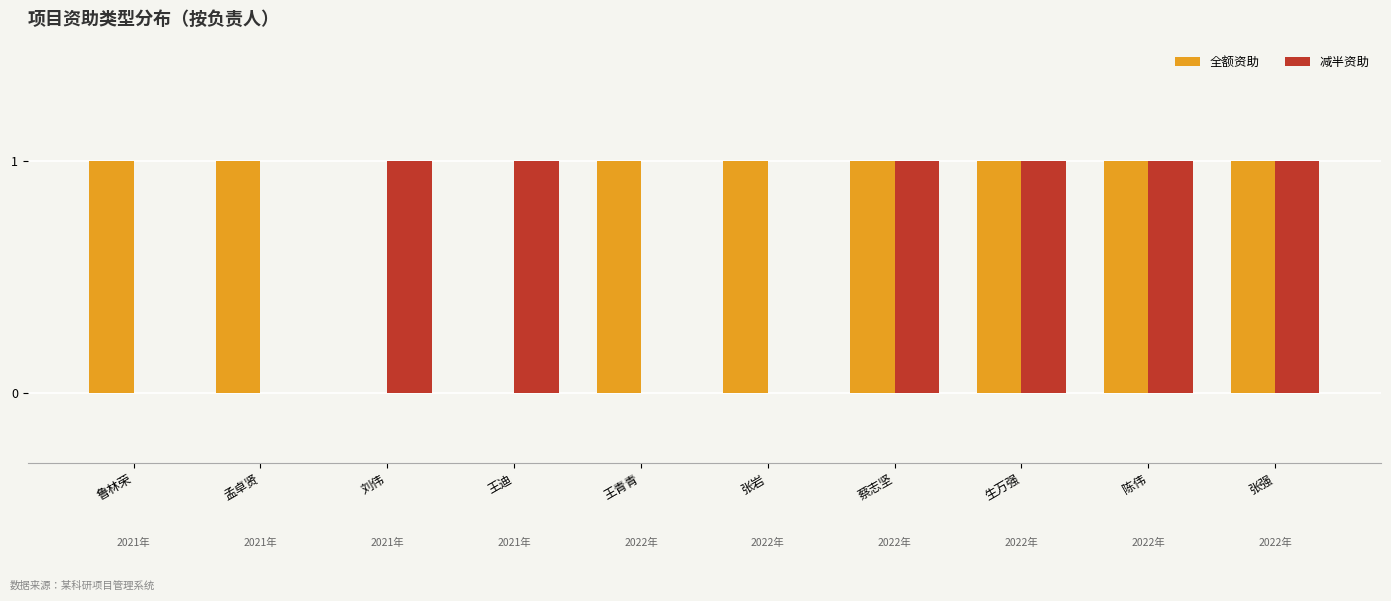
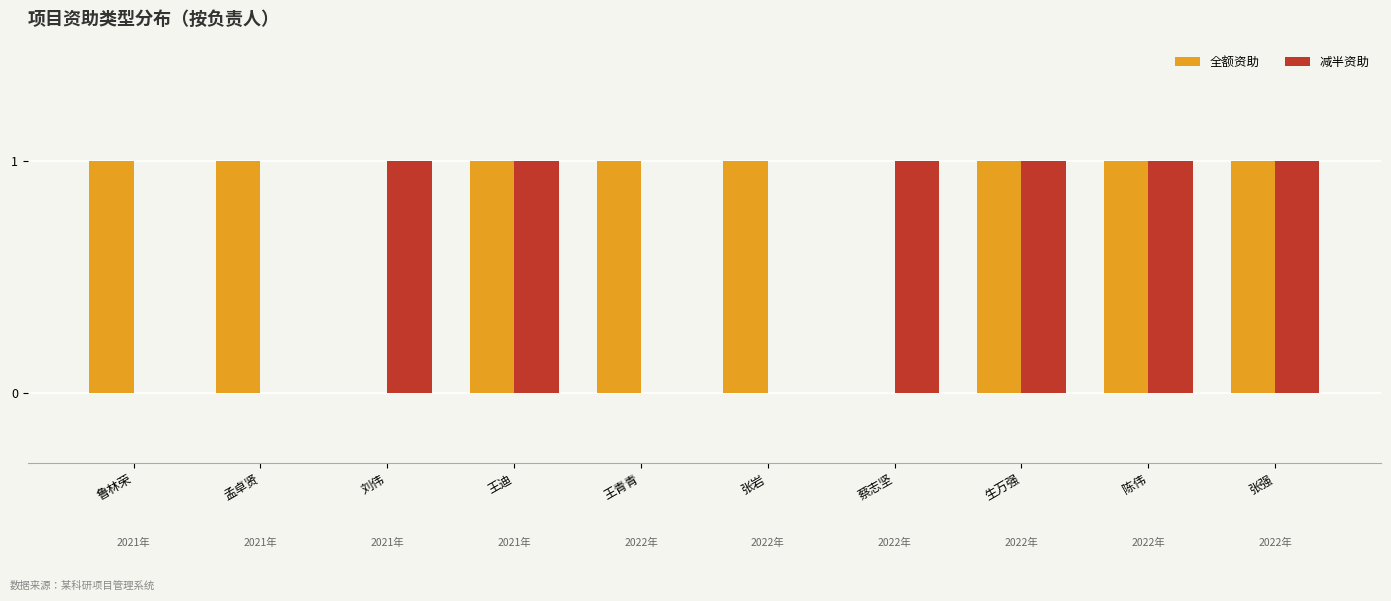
全额资助, 王迪: 0 -> 1
全额资助, 蔡志坚: 1 -> 0
